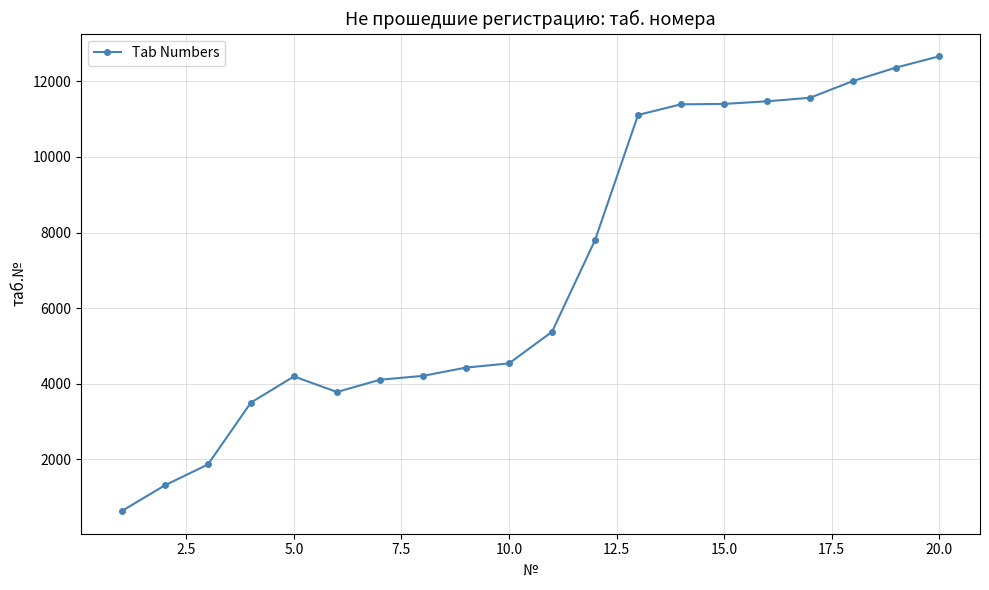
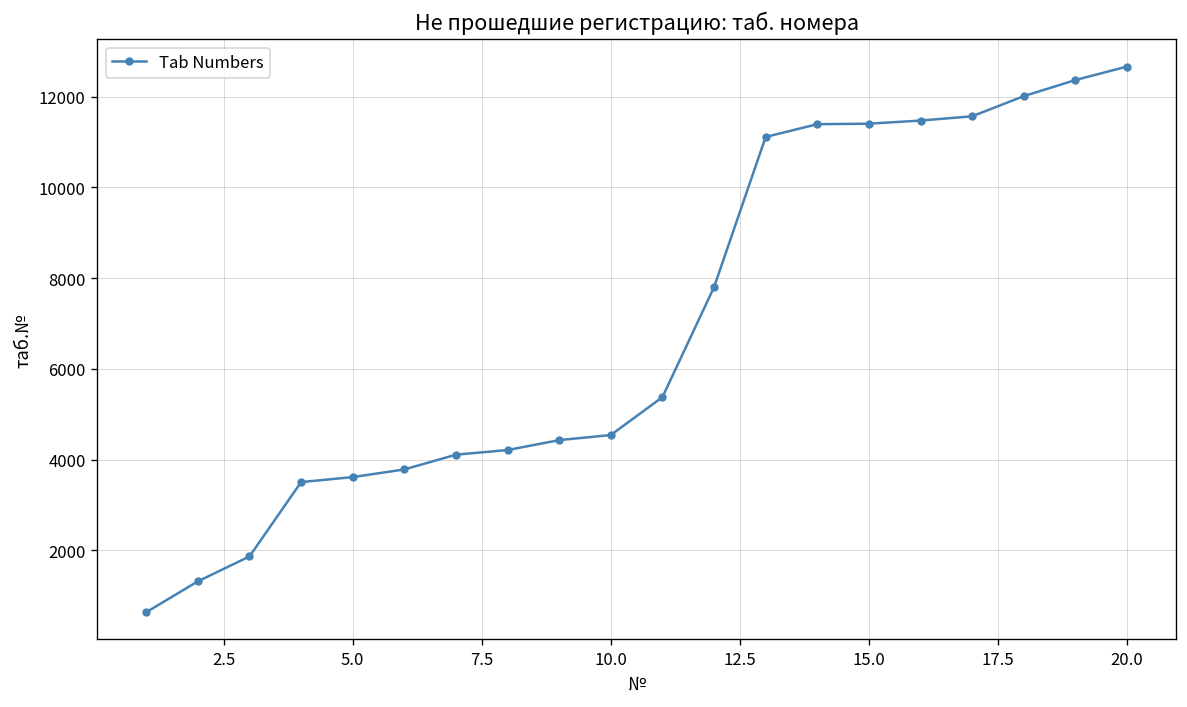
5.0: 4200 -> 3600
